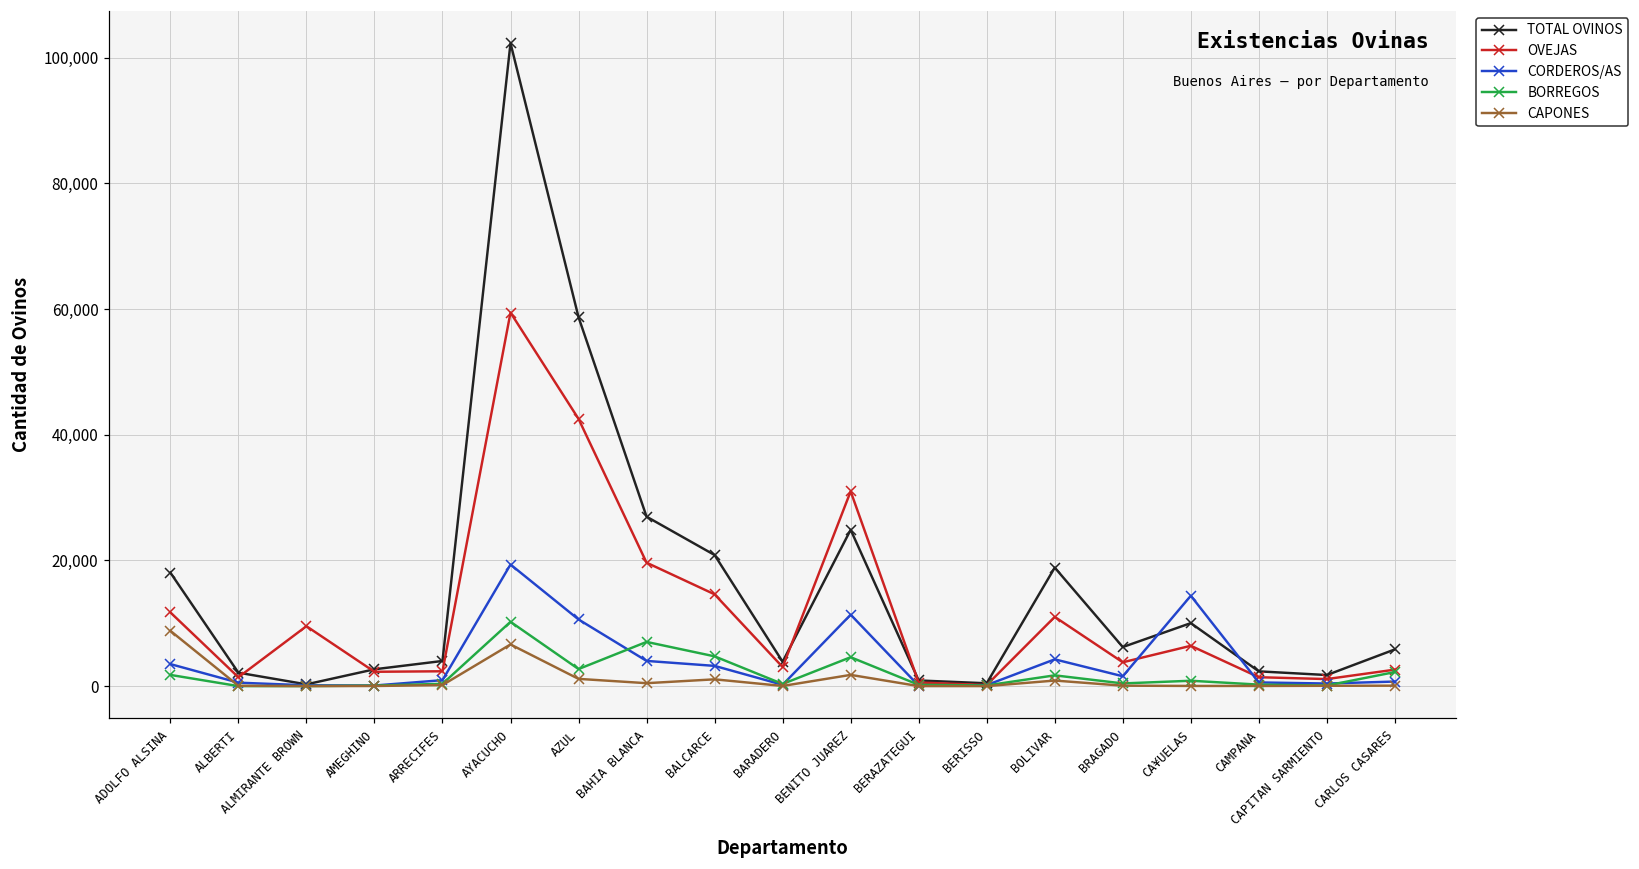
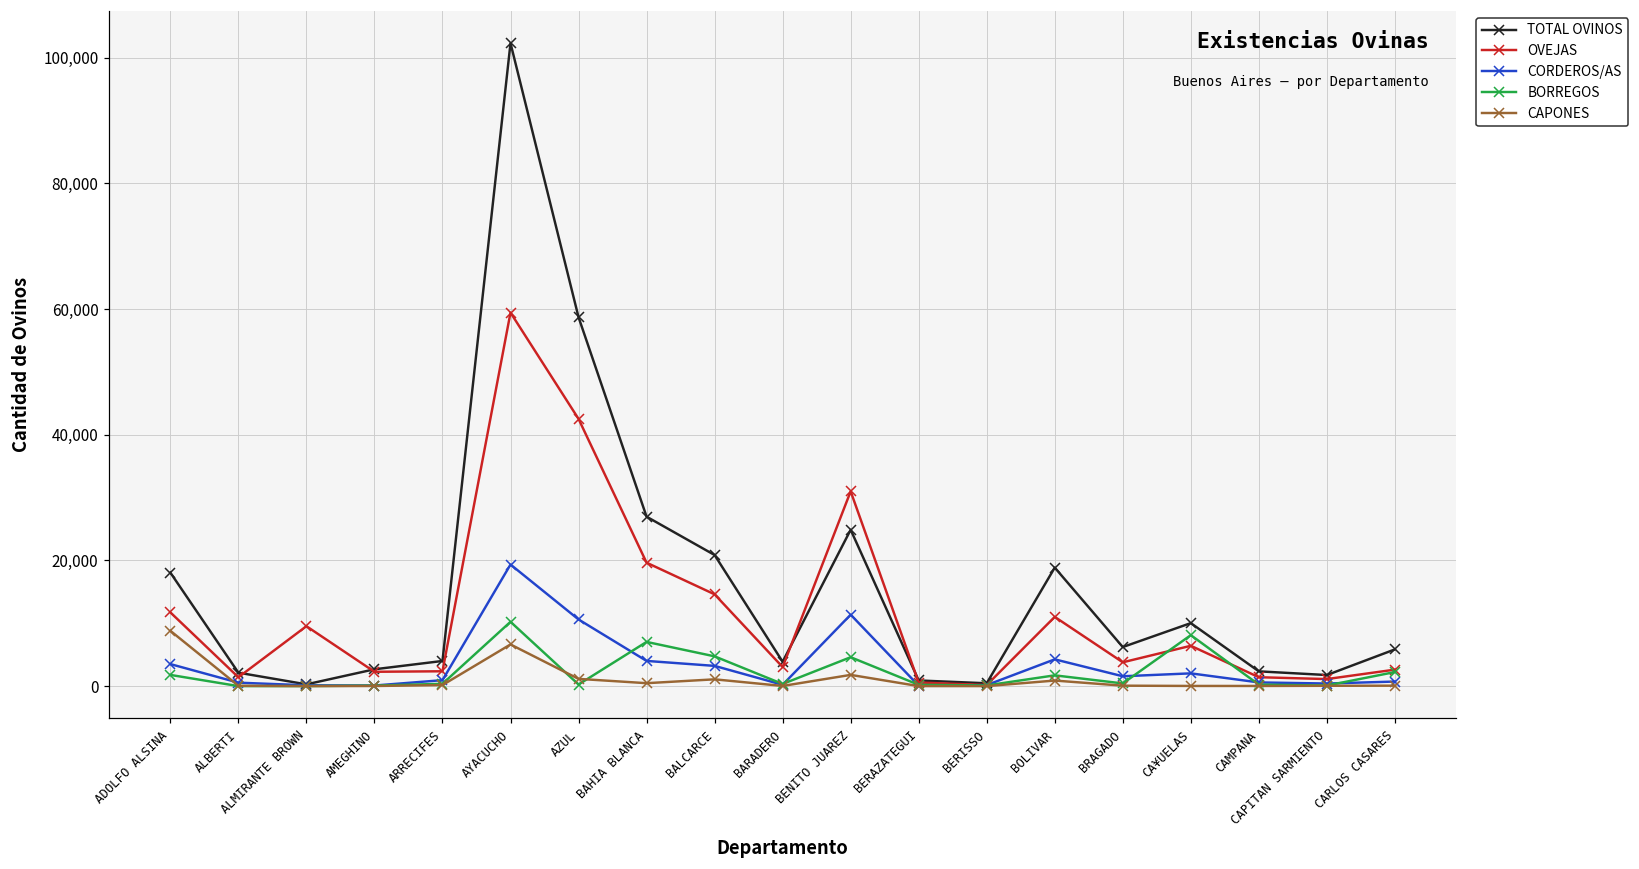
BORREGOS, AZUL: 3,000 -> 0
CORDEROS/AS, CA¥UELAS: 14,000 -> 2,000
BORREGOS, CA¥UELAS: 1,000 -> 8,000
